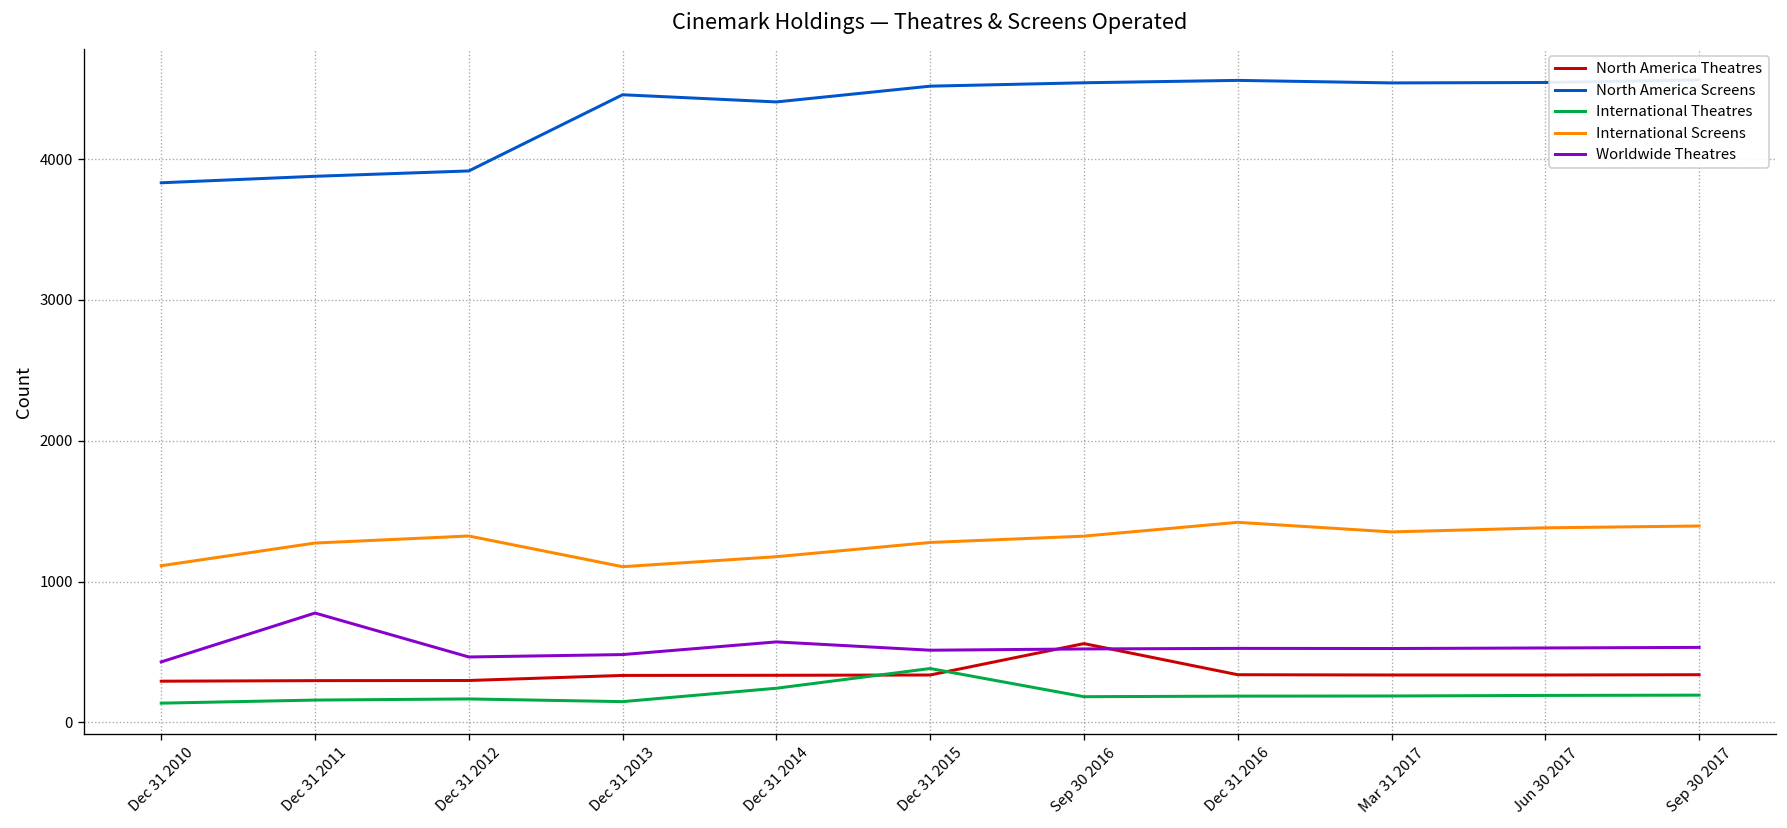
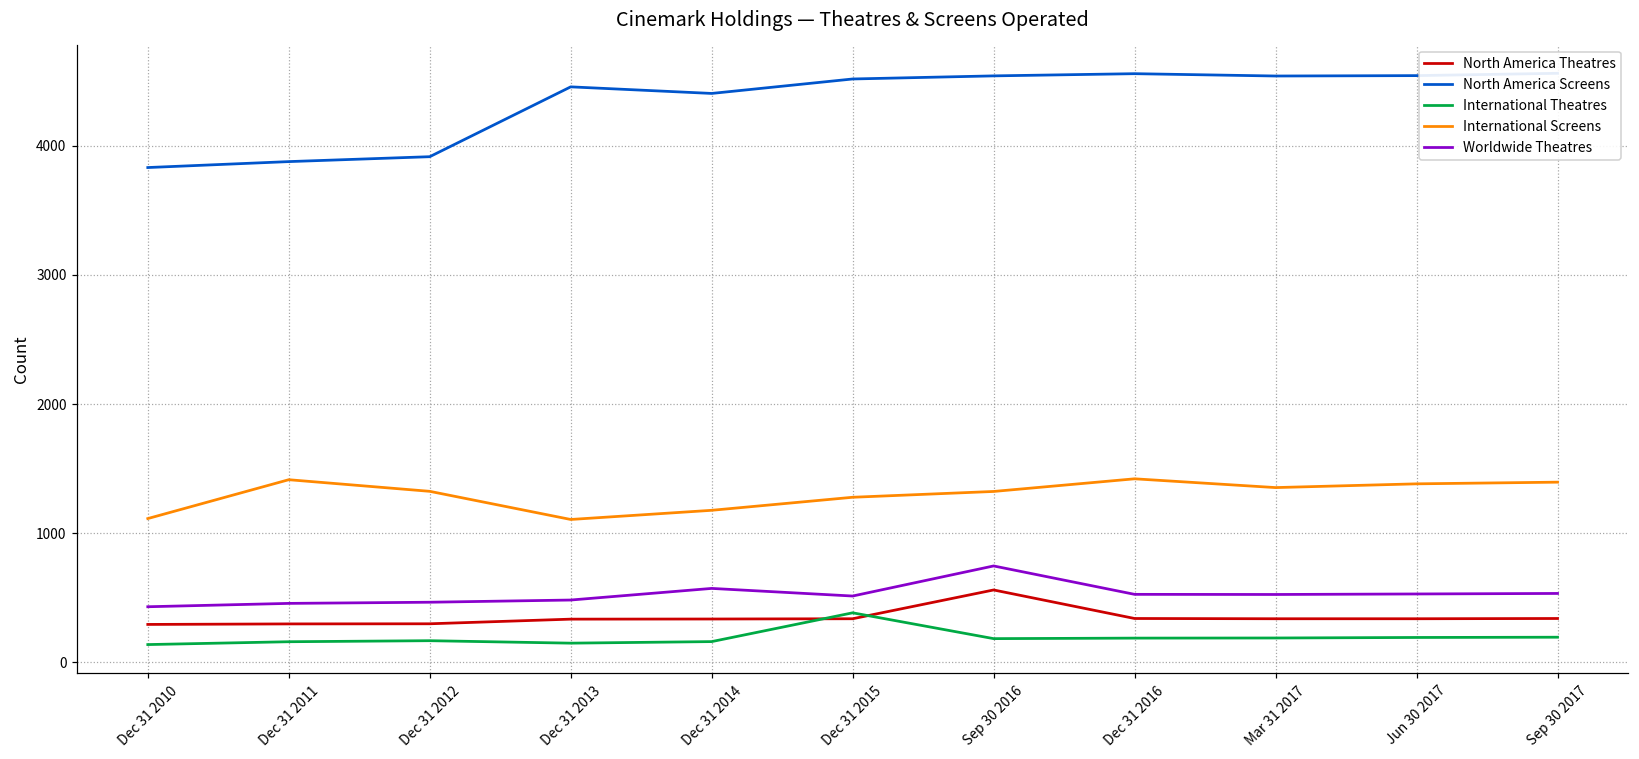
International Screens, Dec 31 2011: 1270 -> 1410
Worldwide Theatres, Dec 31 2011: 780 -> 460
International Theatres, Dec 31 2014: 240 -> 160
Worldwide Theatres, Sep 30 2016: 520 -> 750
